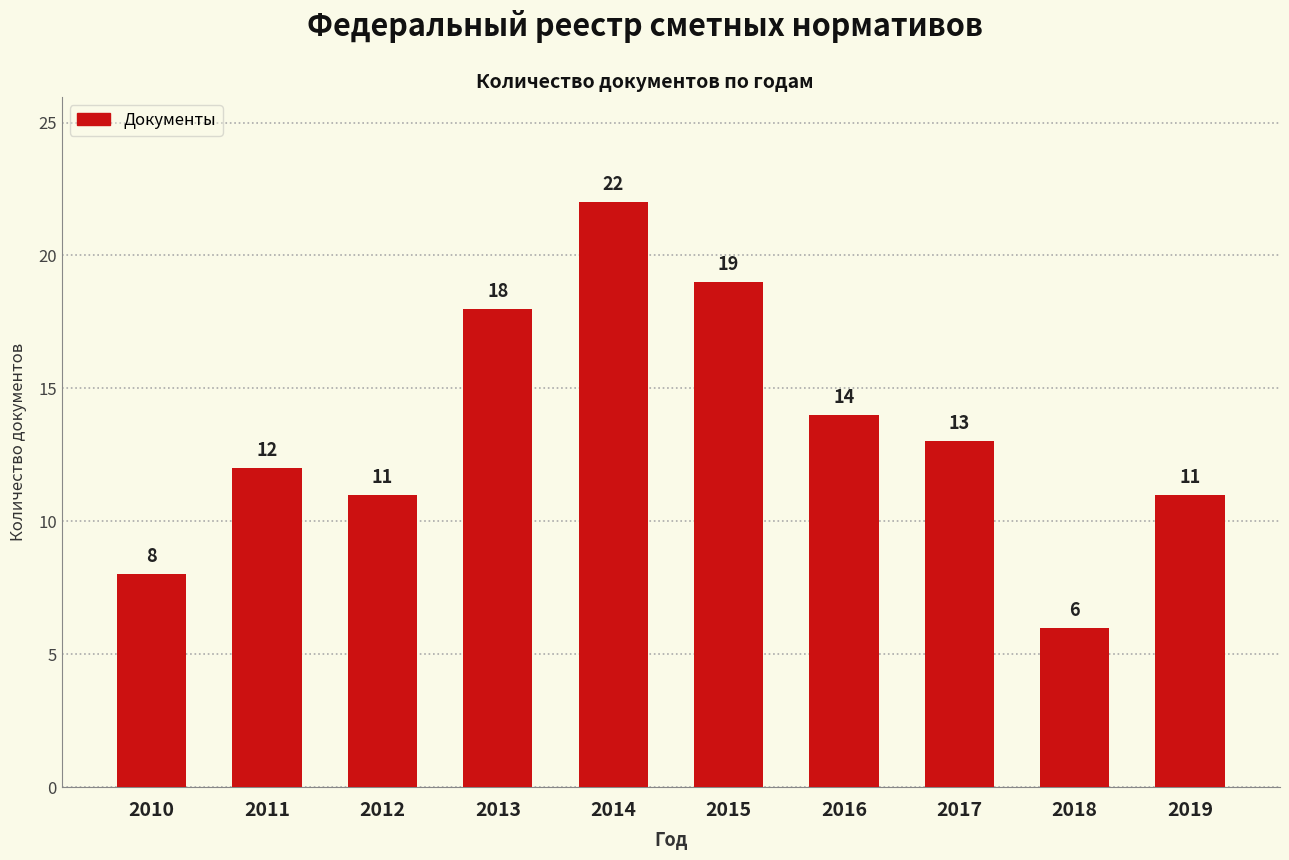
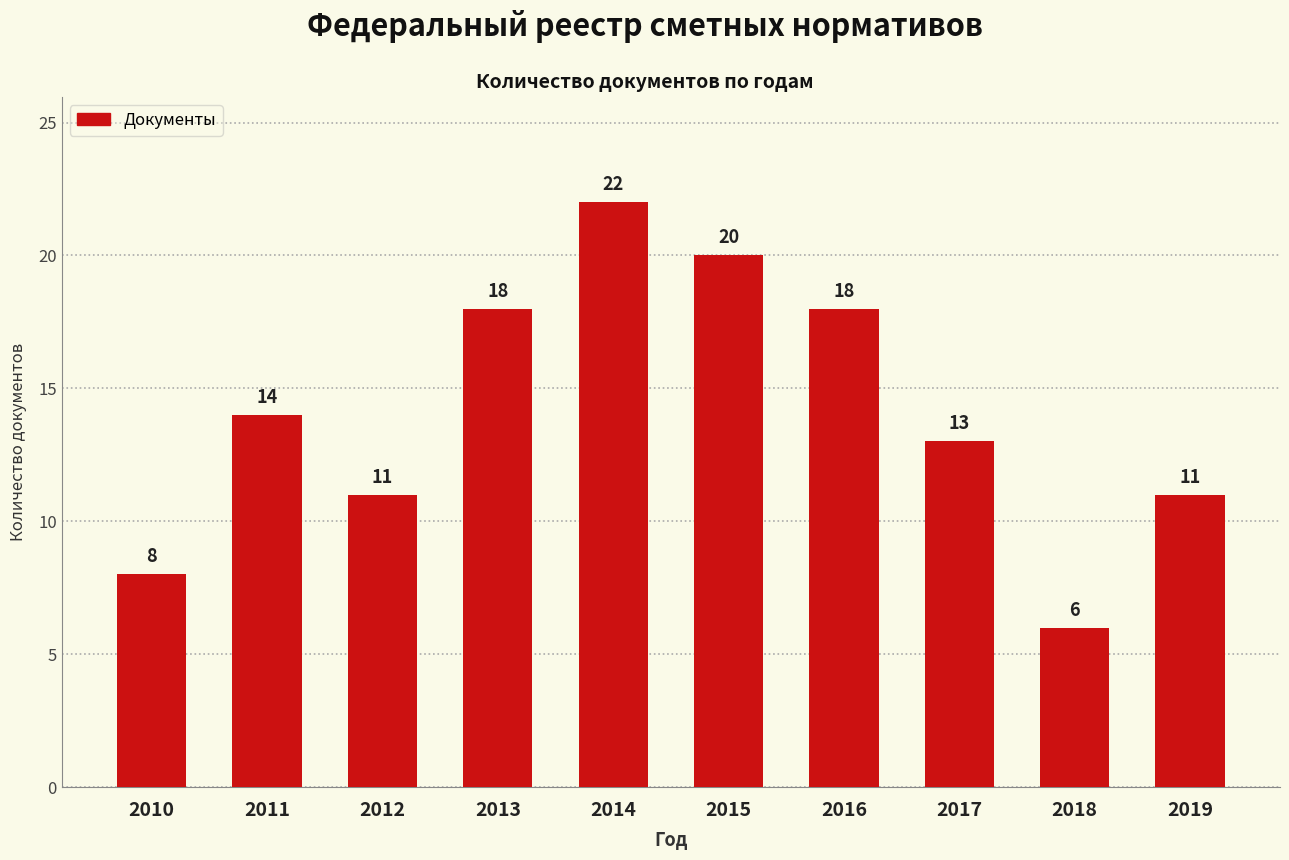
2011: 12 -> 14
2015: 19 -> 20
2016: 14 -> 18
